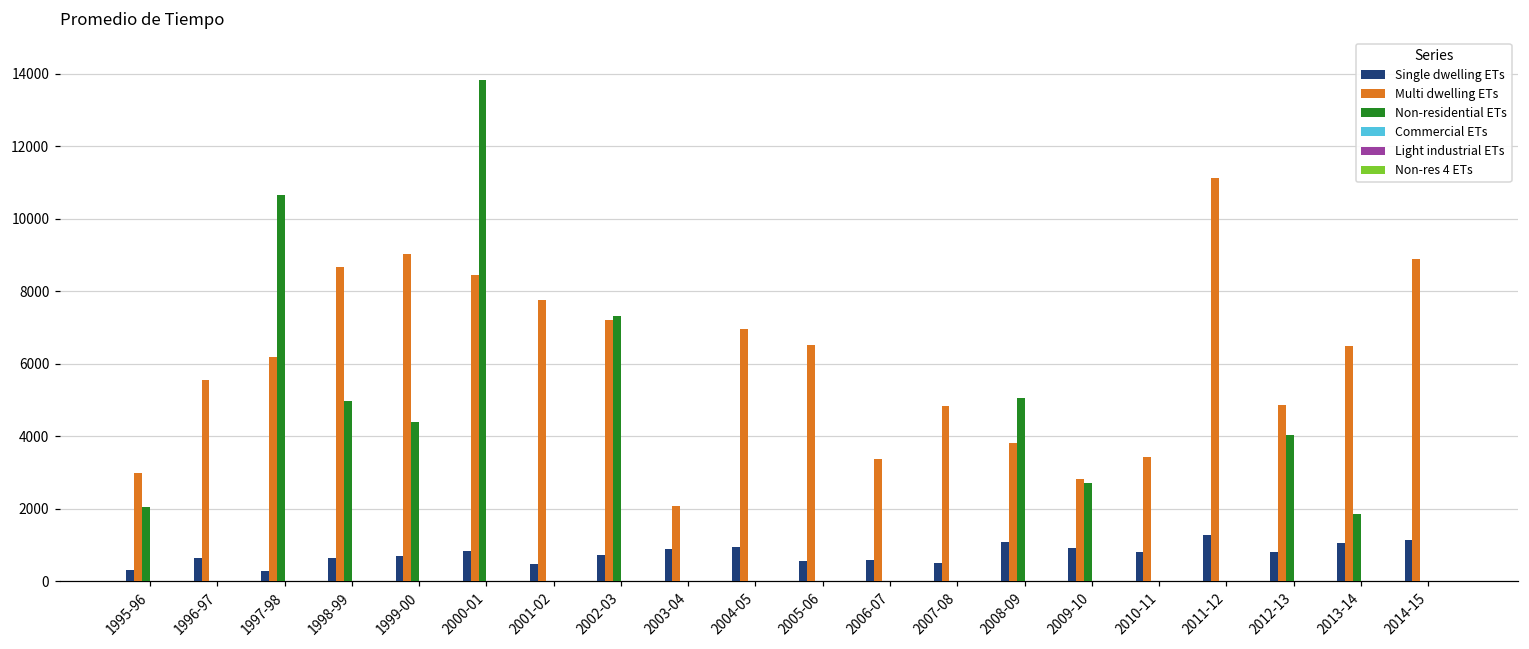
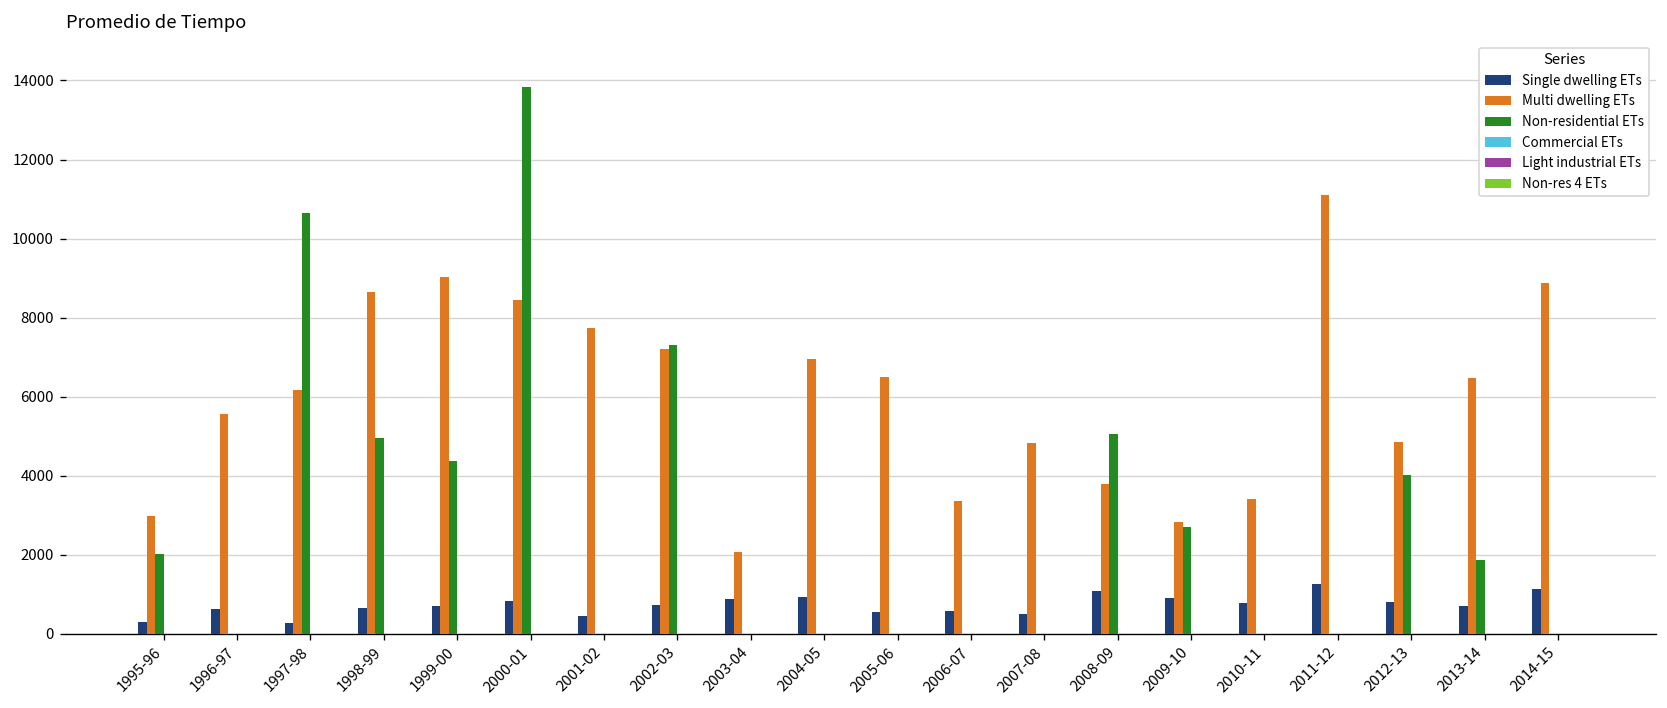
Single dwelling ETs, 2013-14: 1000 -> 700
